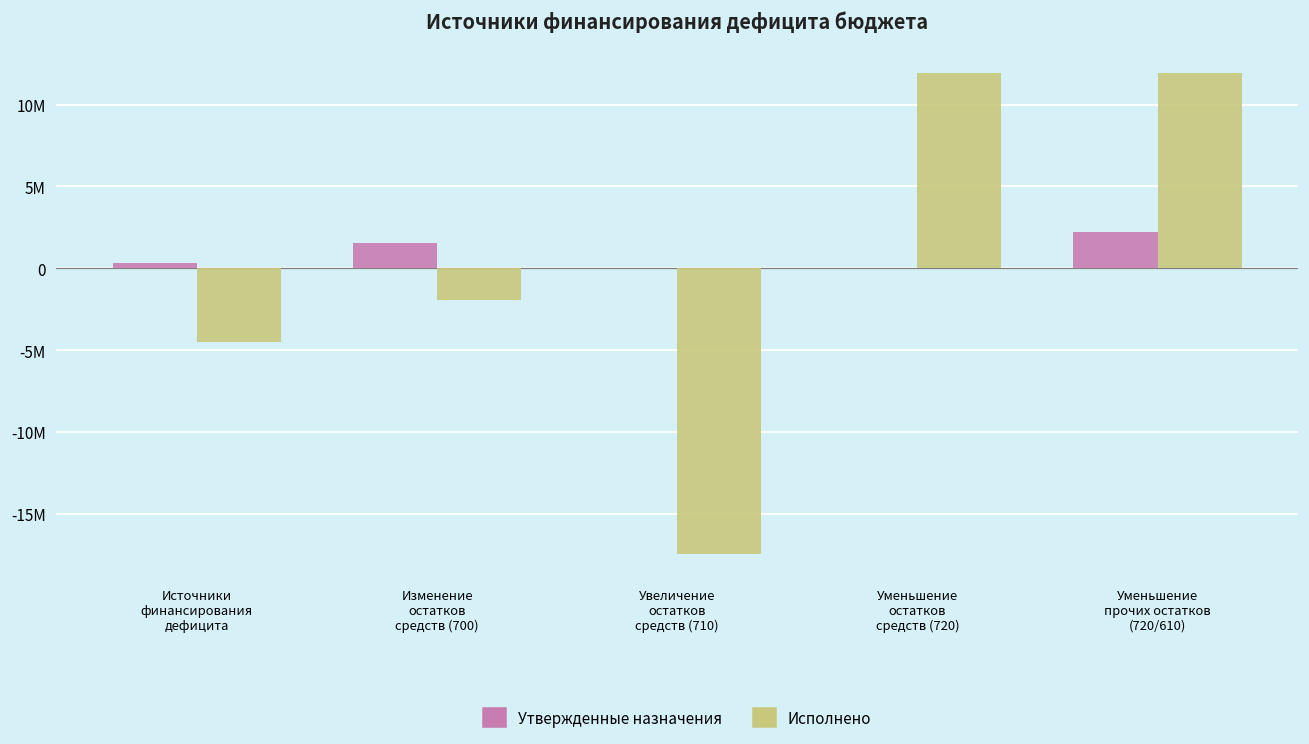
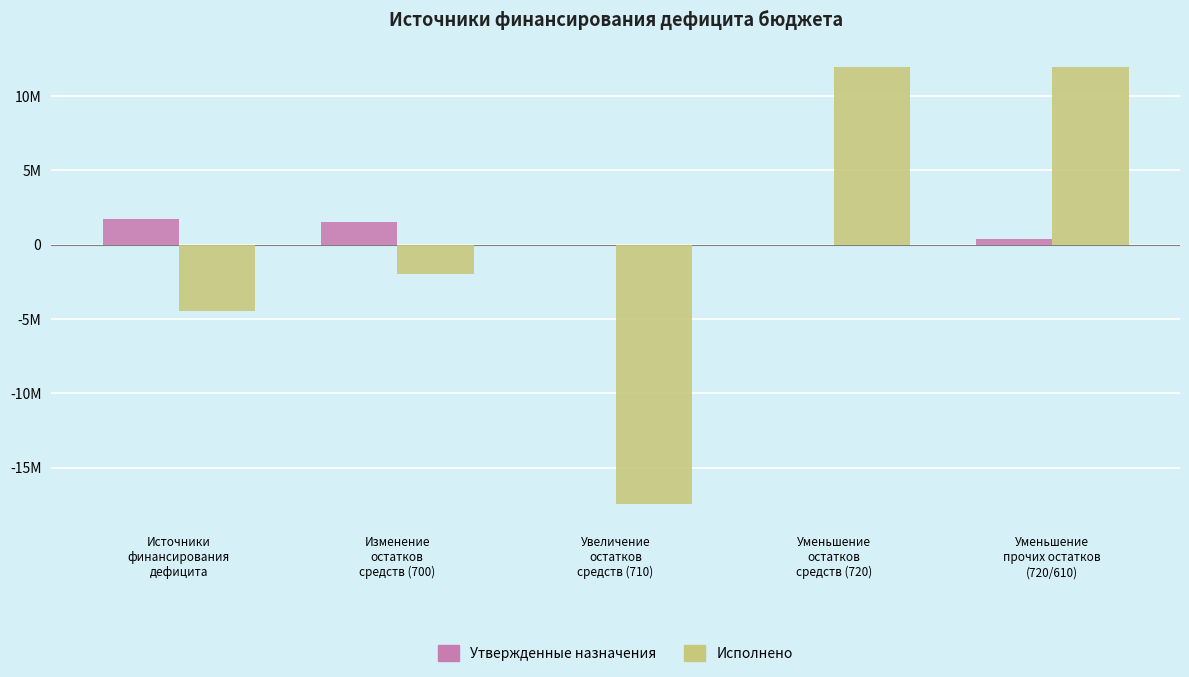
Утвержденные назначения, Источники финансирования дефицита: 300000 -> 1700000
Утвержденные назначения, Уменьшение прочих остатков (720/610): 2200000 -> 300000
